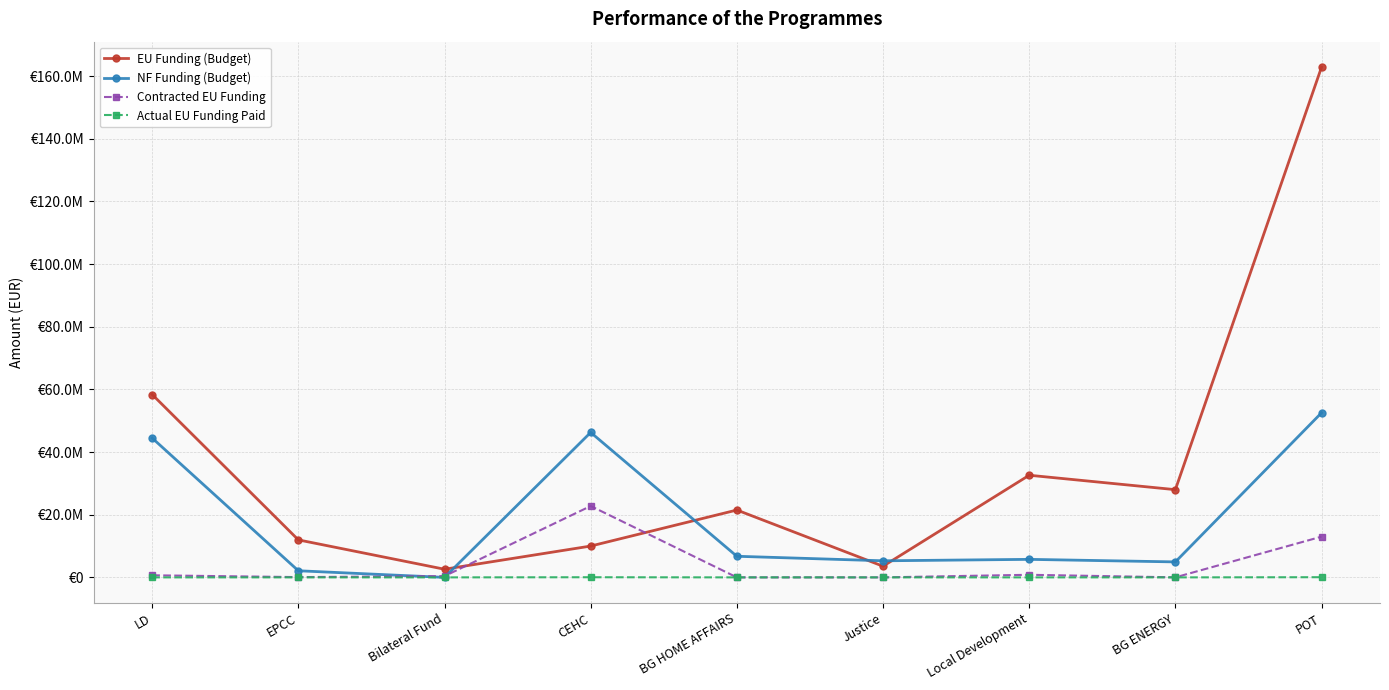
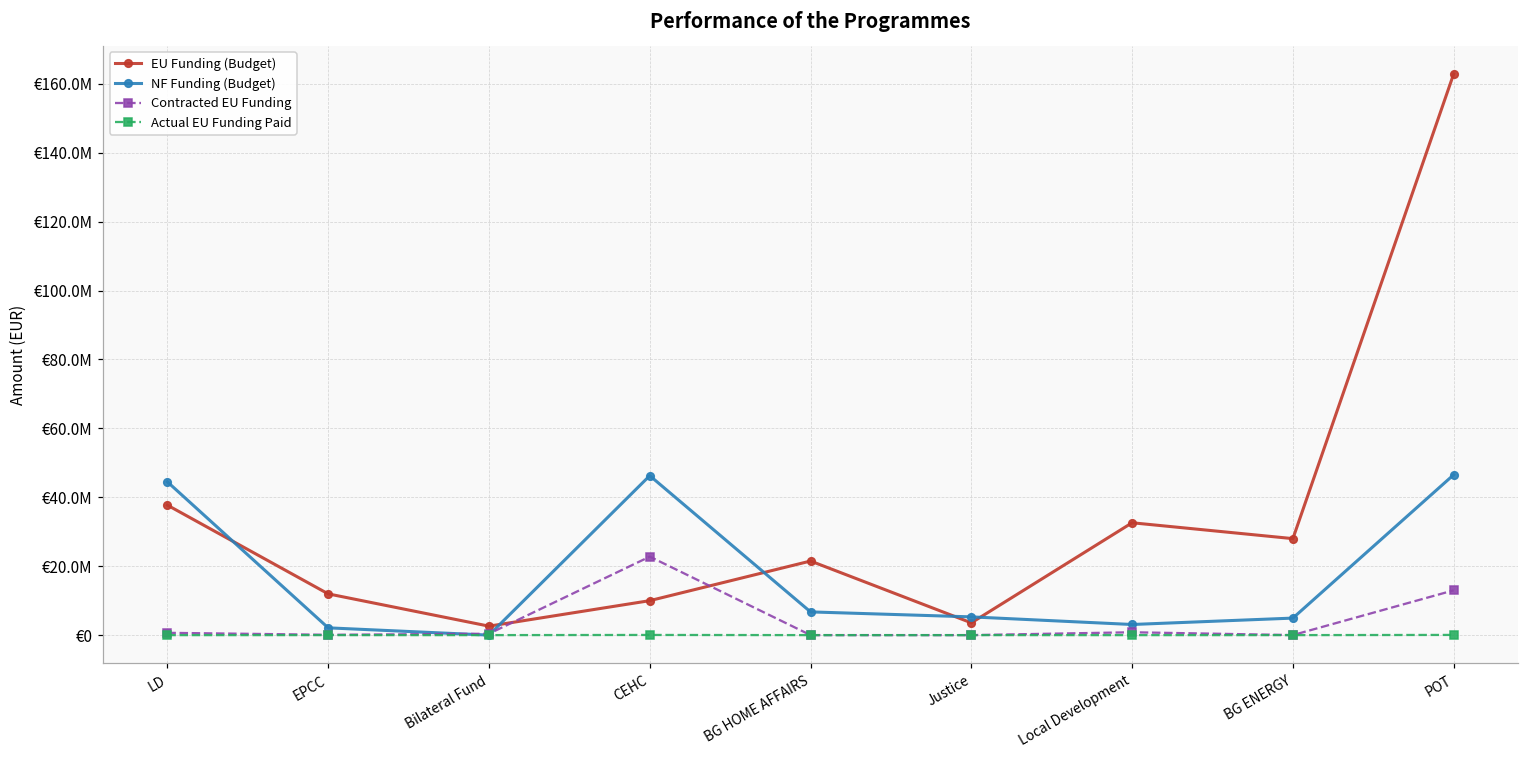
EU Funding (Budget), LD: €58000000 -> €38000000
NF Funding (Budget), Local Development: €6000000 -> €3000000
NF Funding (Budget), POT: €53000000 -> €47000000
